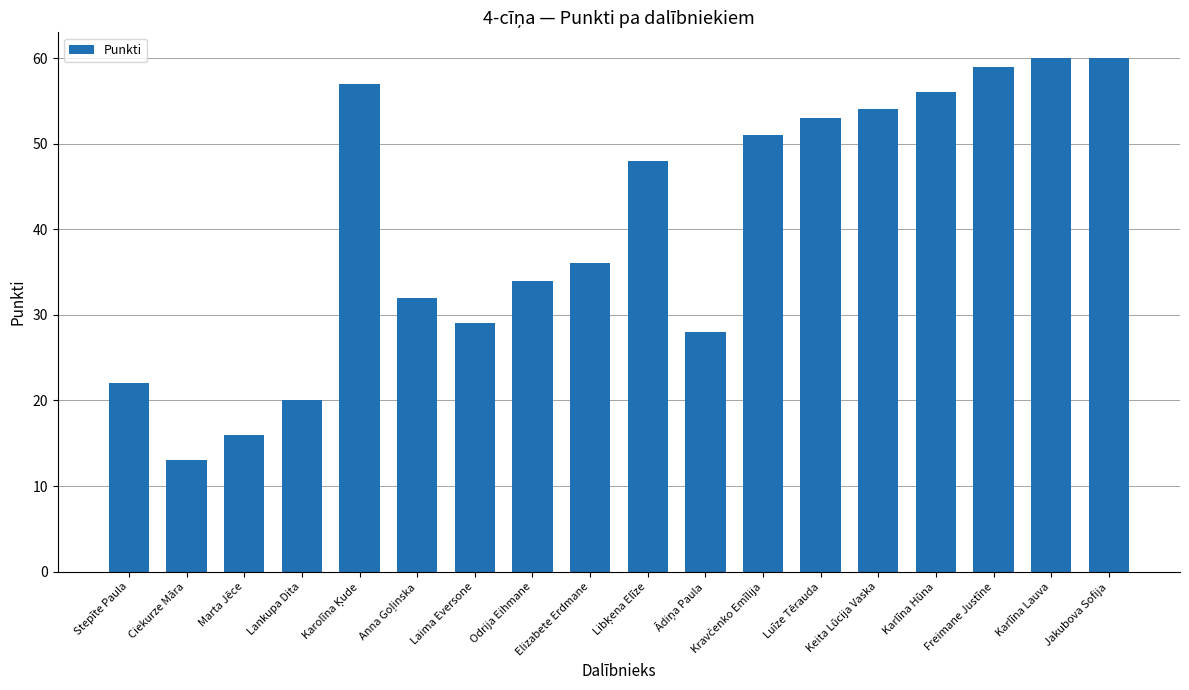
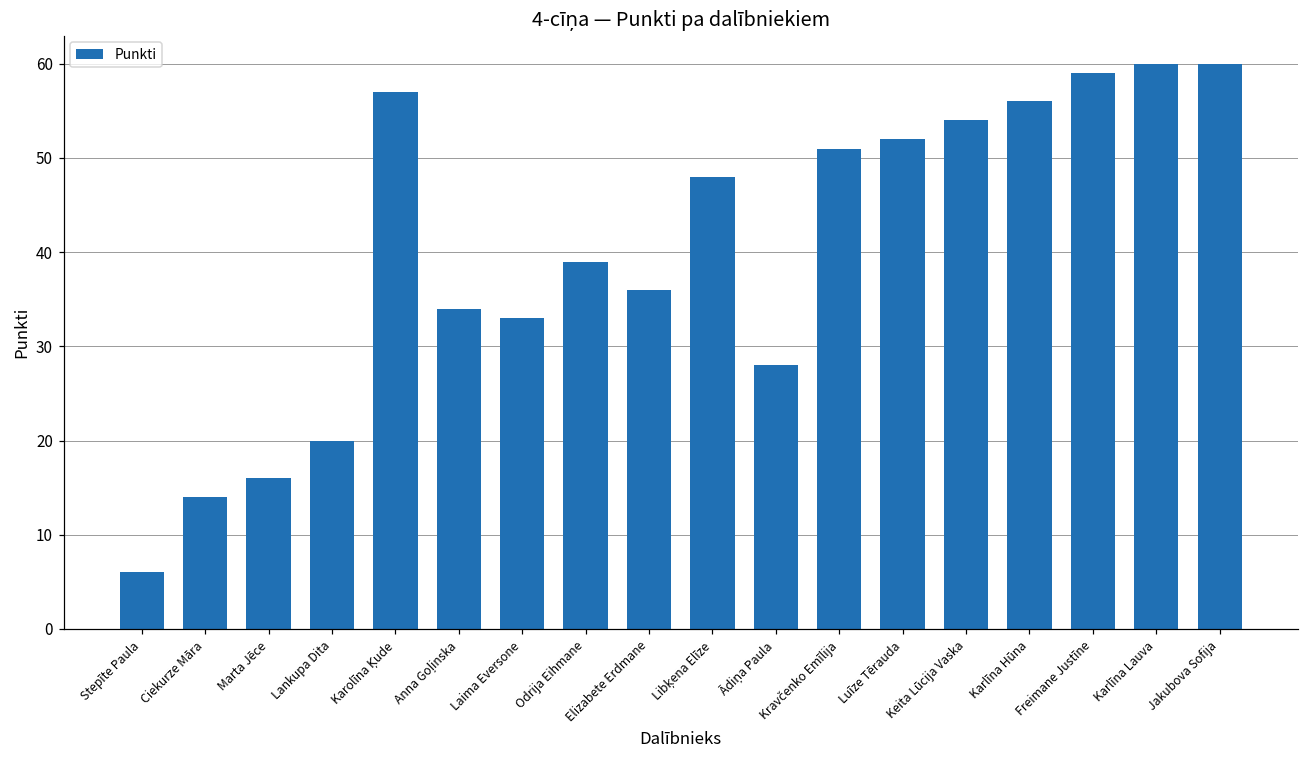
Stepīte Paula: 22 -> 6
Ciekurze Māra: 13 -> 14
Anna Goļinska: 32 -> 34
Laima Eversone: 29 -> 33
Odrija Eihmane: 34 -> 39
Luīze Tērauda: 53 -> 52
